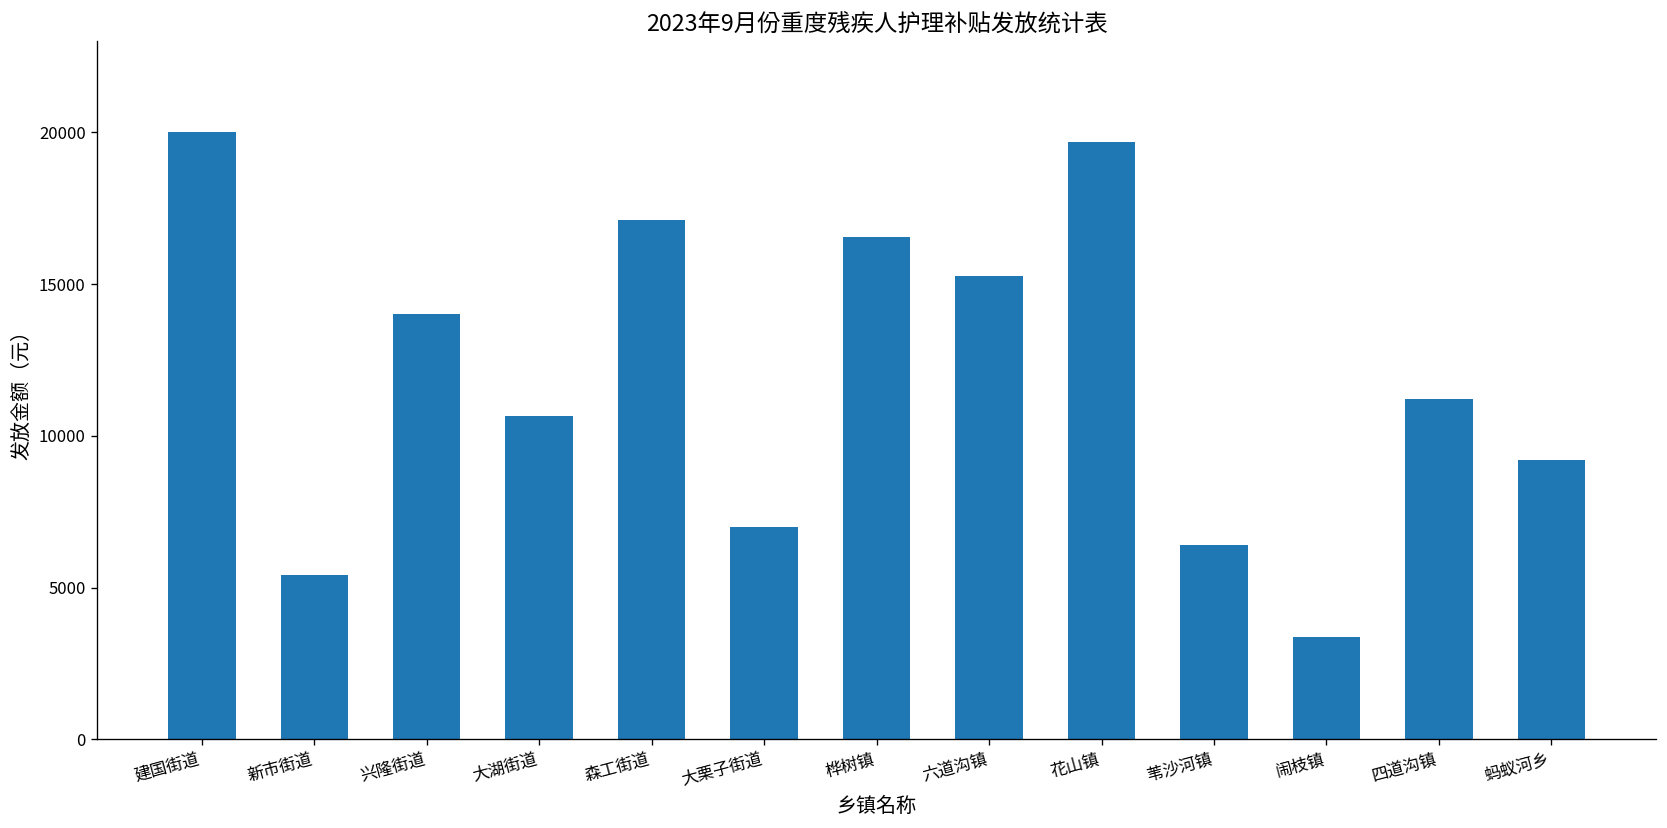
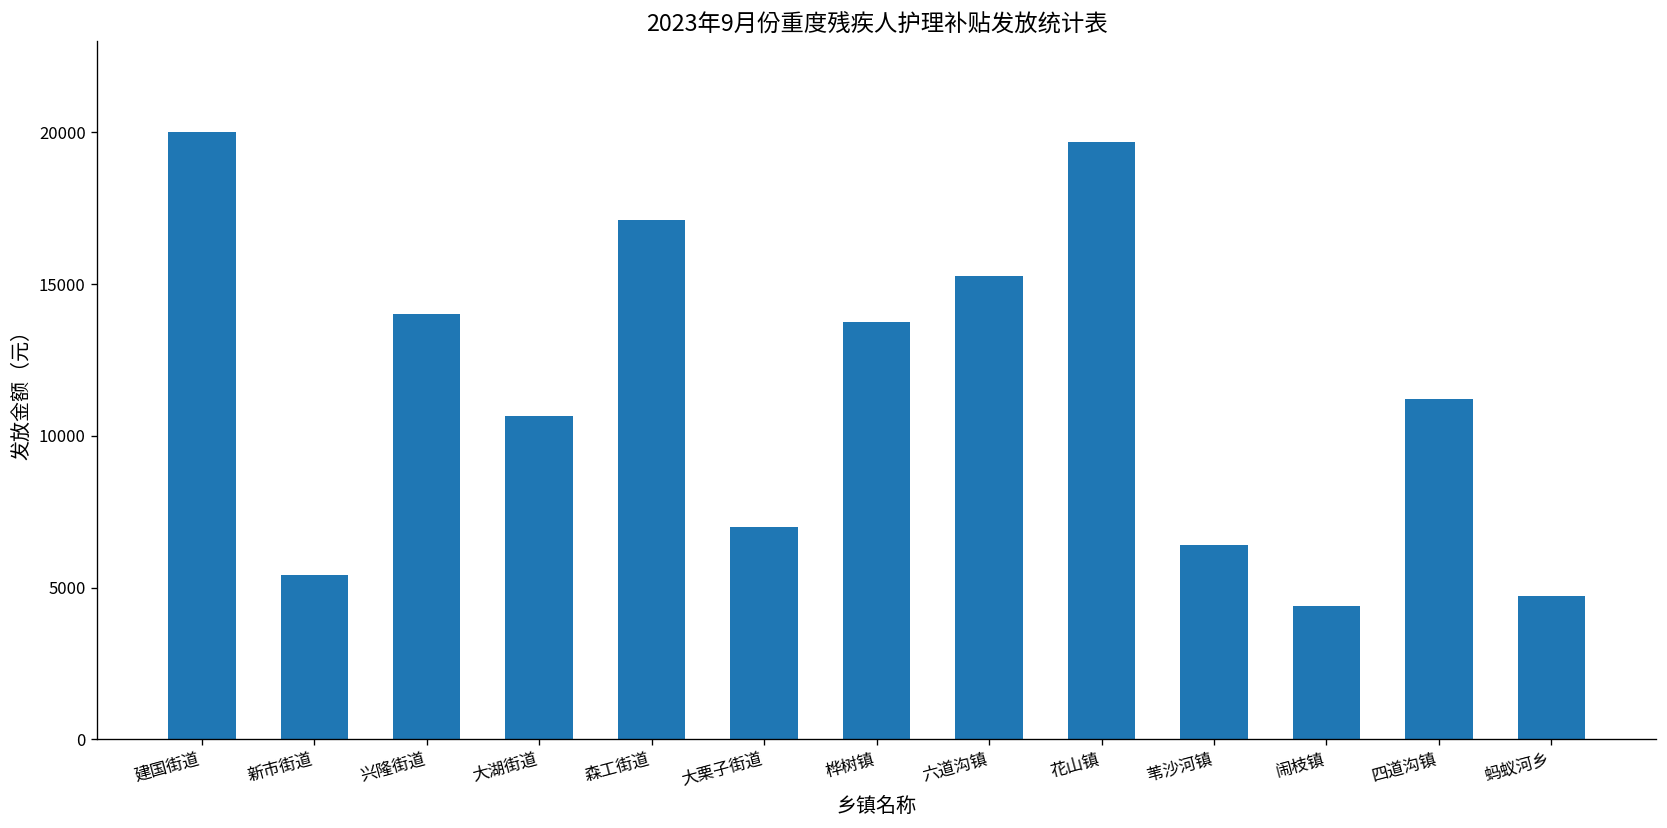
桦树镇: 16600 -> 13800
闹枝镇: 3400 -> 4400
蚂蚁河乡: 9200 -> 4700
